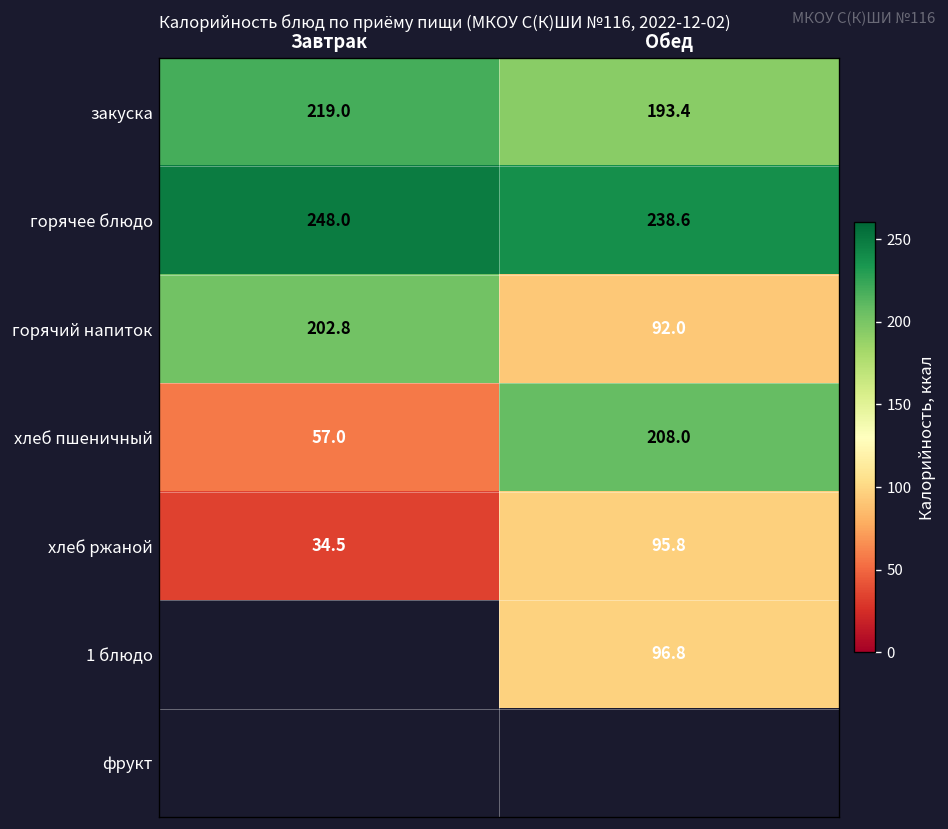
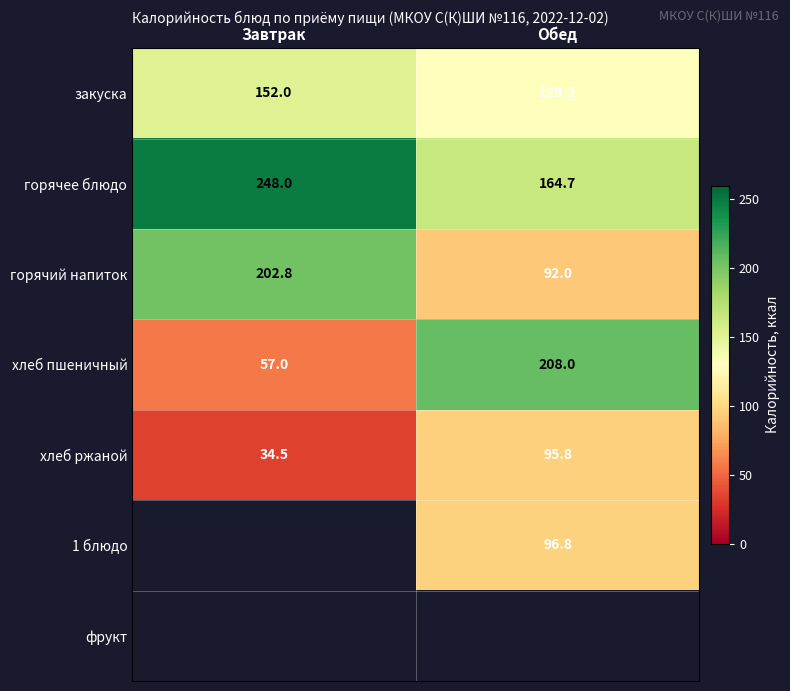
закуска, Завтрак: 219.0 -> 152.0
закуска, Обед: 193.4 -> 129.2
горячее блюдо, Обед: 238.6 -> 164.7
